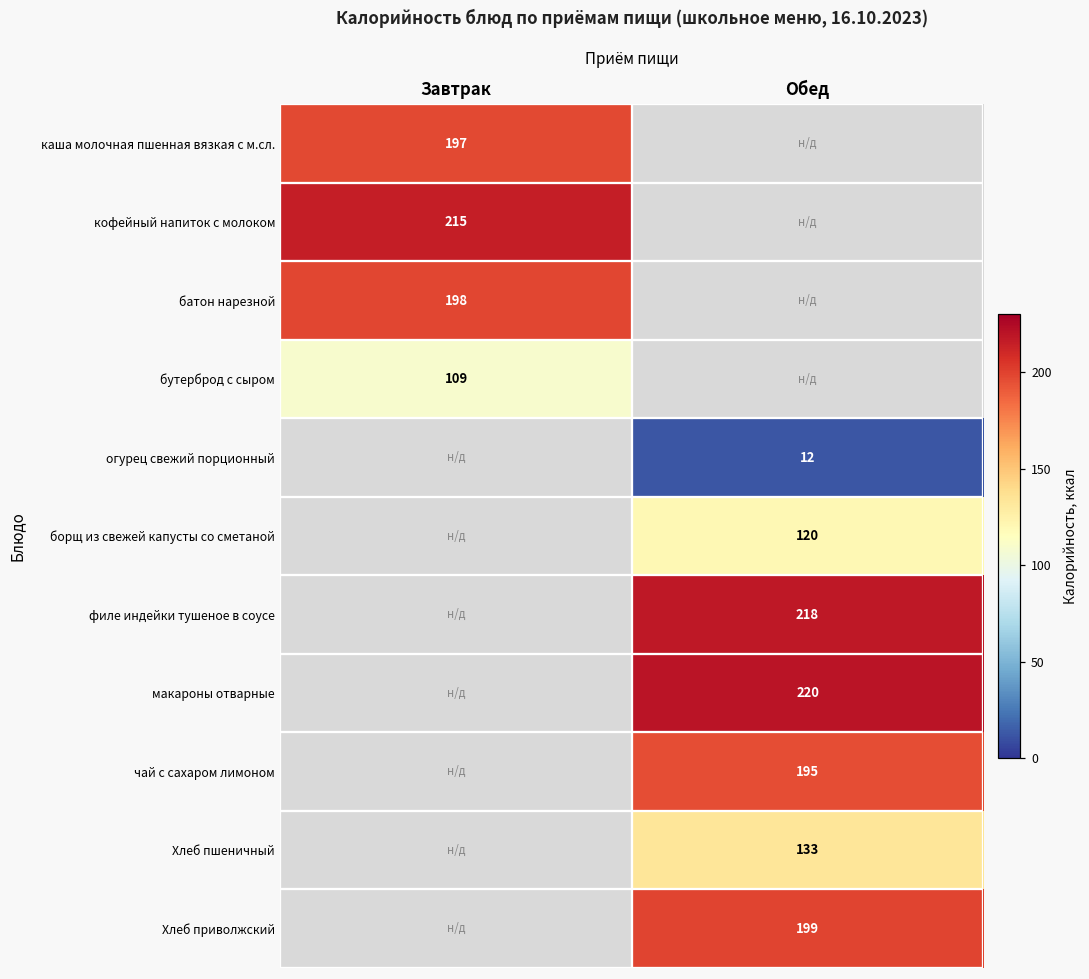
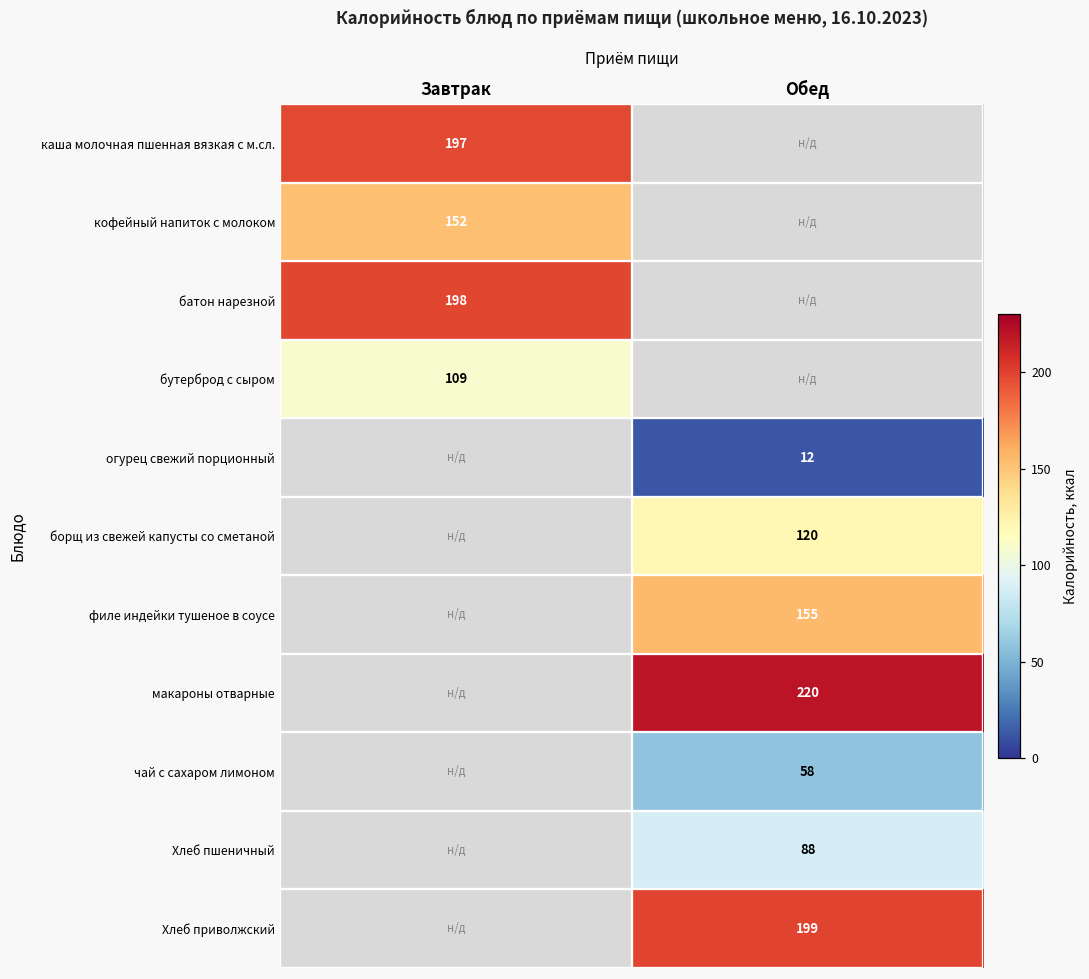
кофейный напиток с молоком, Завтрак: 215 -> 152
филе индейки тушеное в соусе, Обед: 218 -> 155
чай с сахаром лимоном, Обед: 195 -> 58
Хлеб пшеничный, Обед: 133 -> 88
